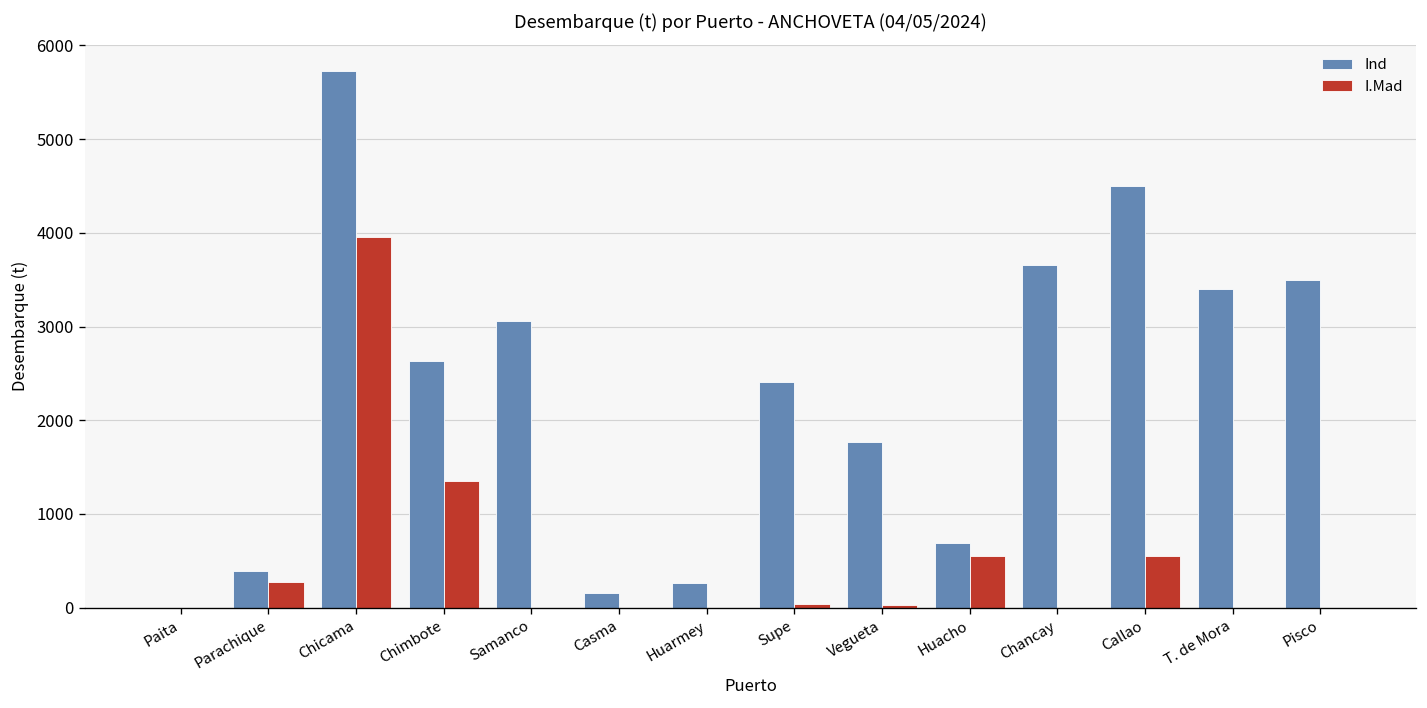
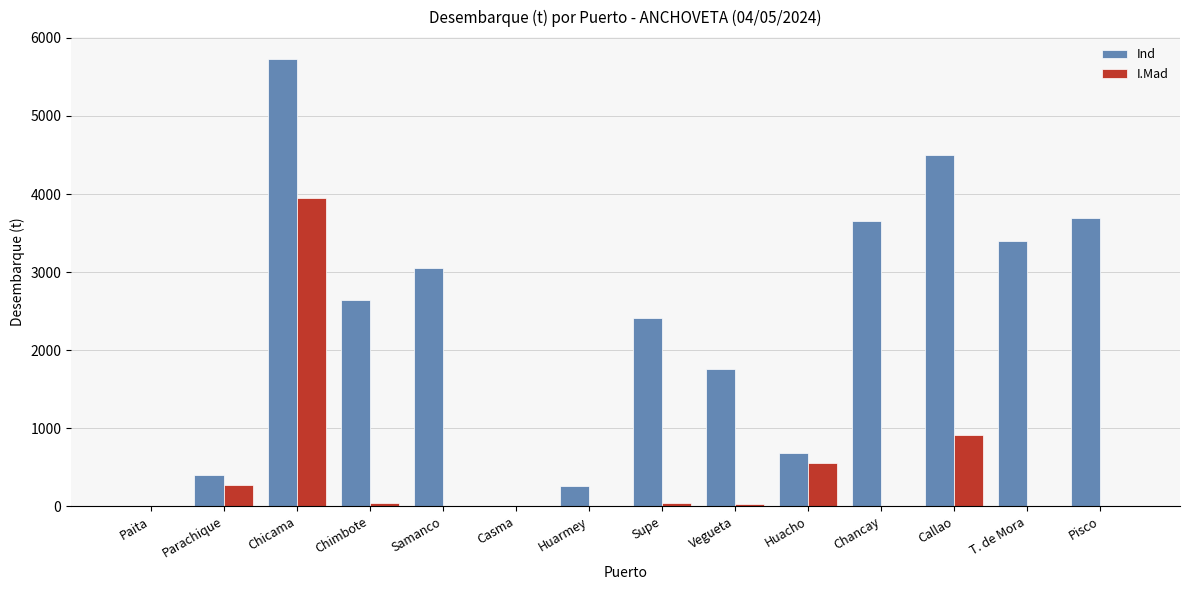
I.Mad, Chimbote: 1400 -> 0
Ind, Casma: 200 -> 0
I.Mad, Callao: 500 -> 900
Ind, Pisco: 3500 -> 3700
